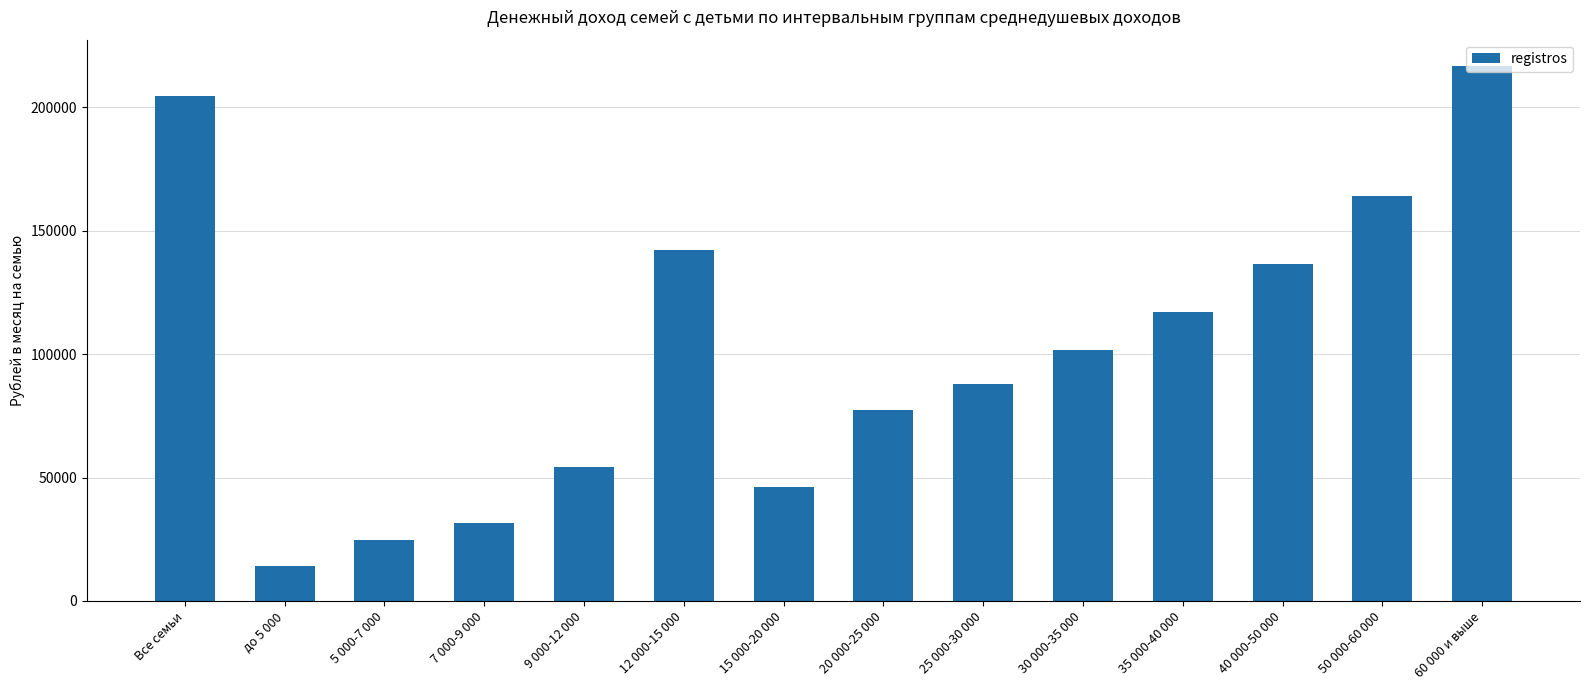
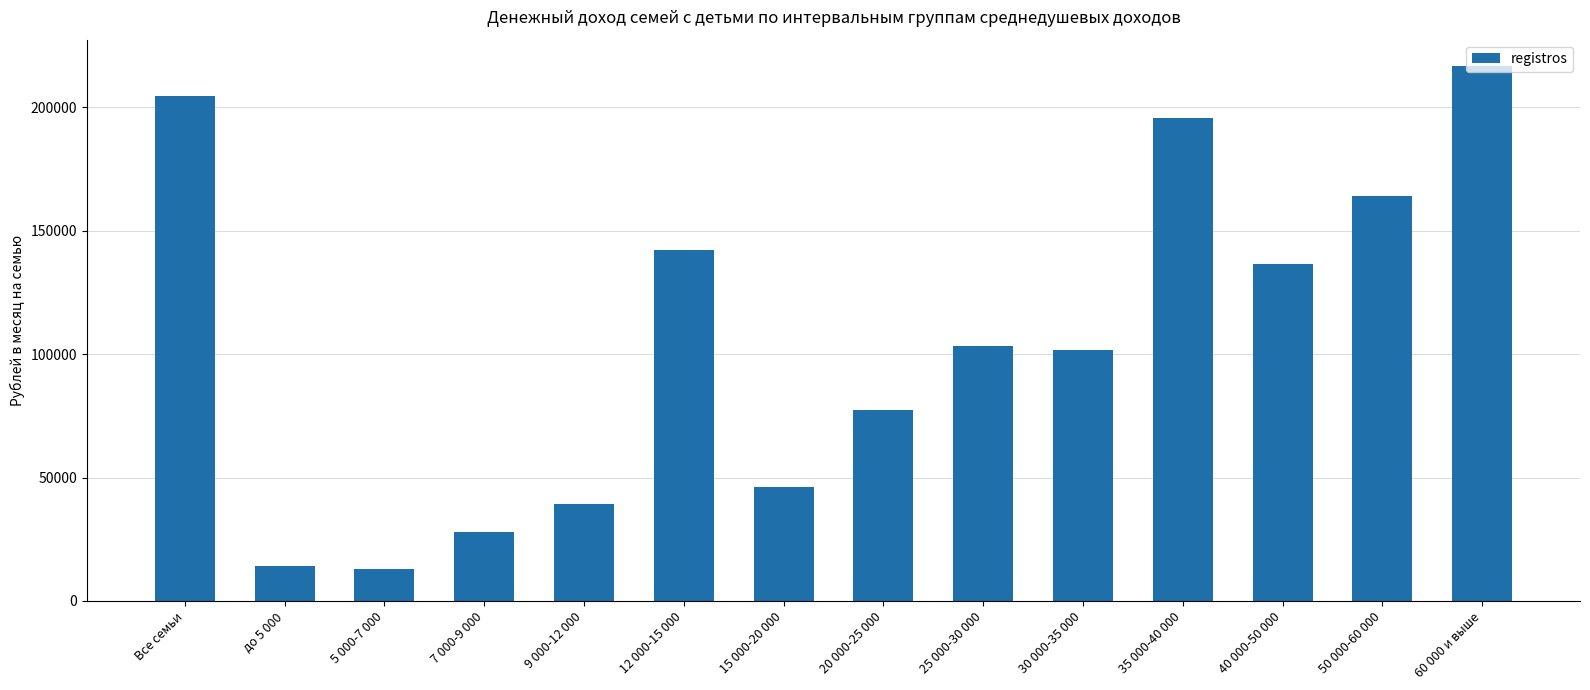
5 000-7 000: 25000 -> 13000
7 000-9 000: 32000 -> 28000
9 000-12 000: 54000 -> 39000
25 000-30 000: 88000 -> 103000
35 000-40 000: 117000 -> 196000
